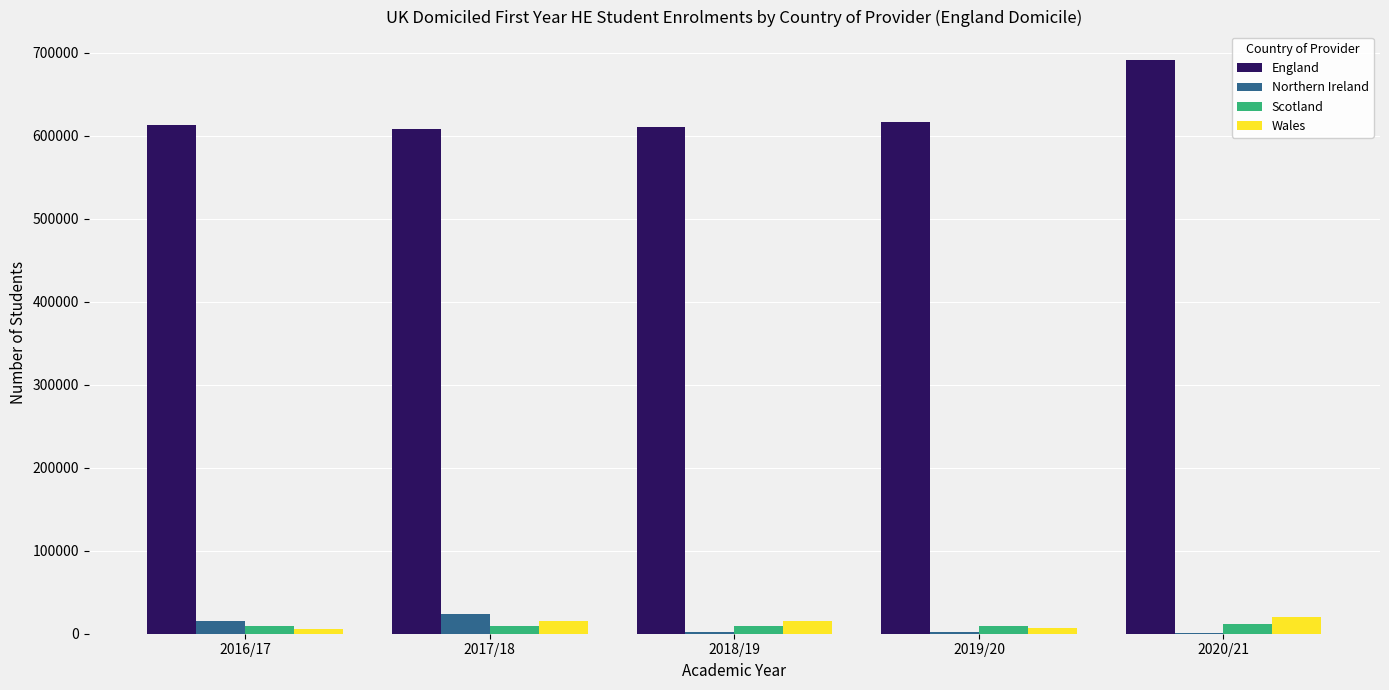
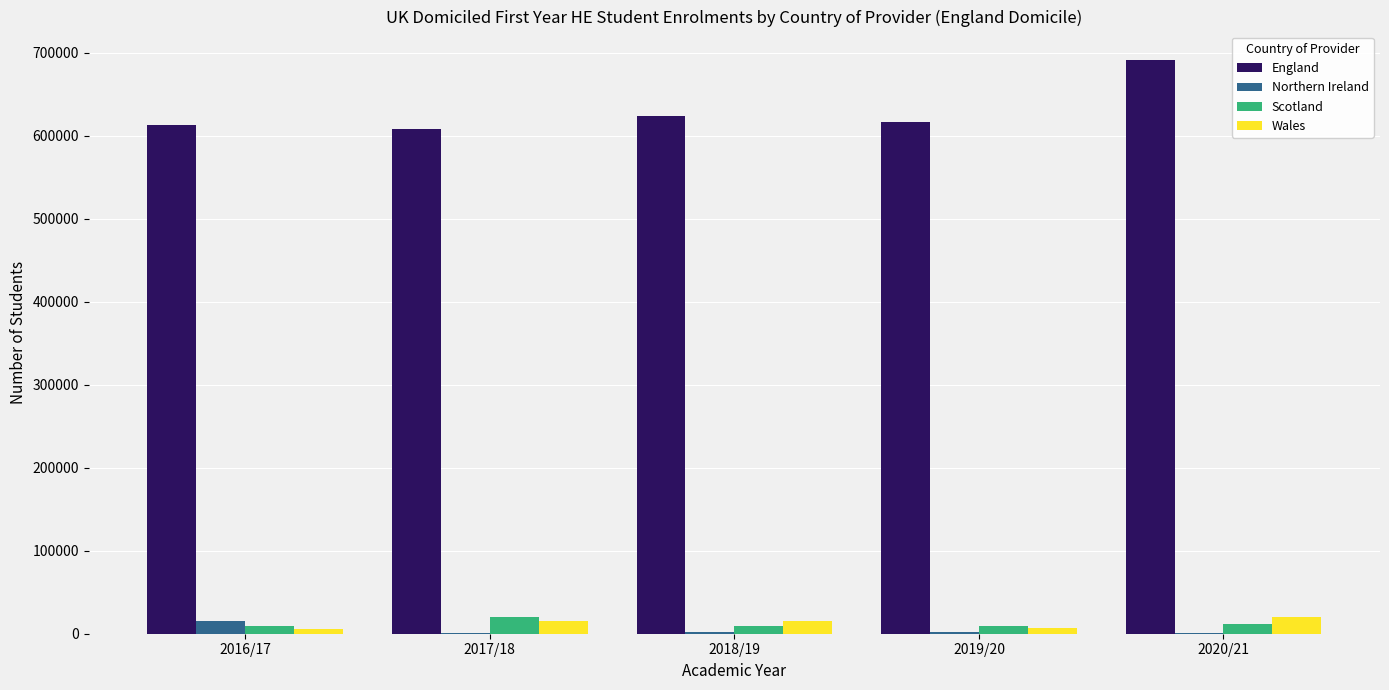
Northern Ireland, 2017/18: 20000 -> 0
Scotland, 2017/18: 10000 -> 20000
England, 2018/19: 610000 -> 620000
